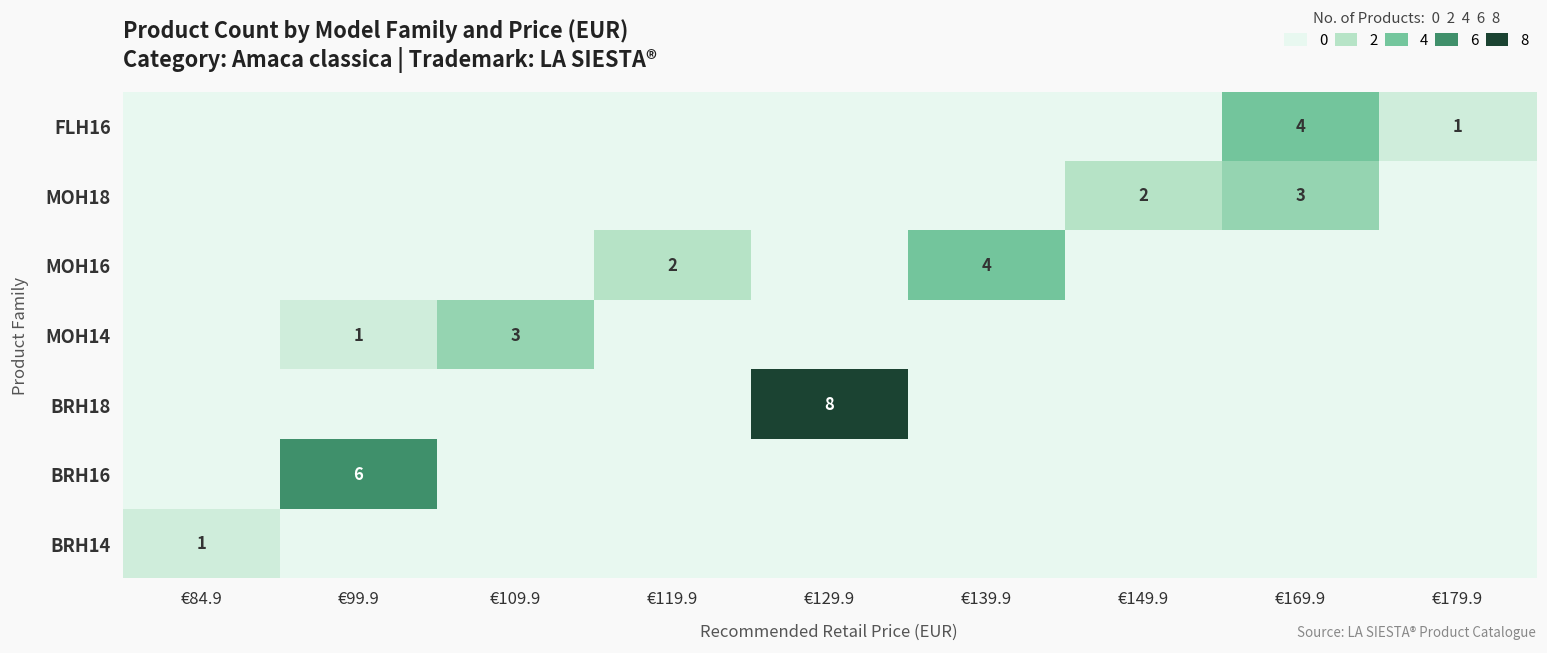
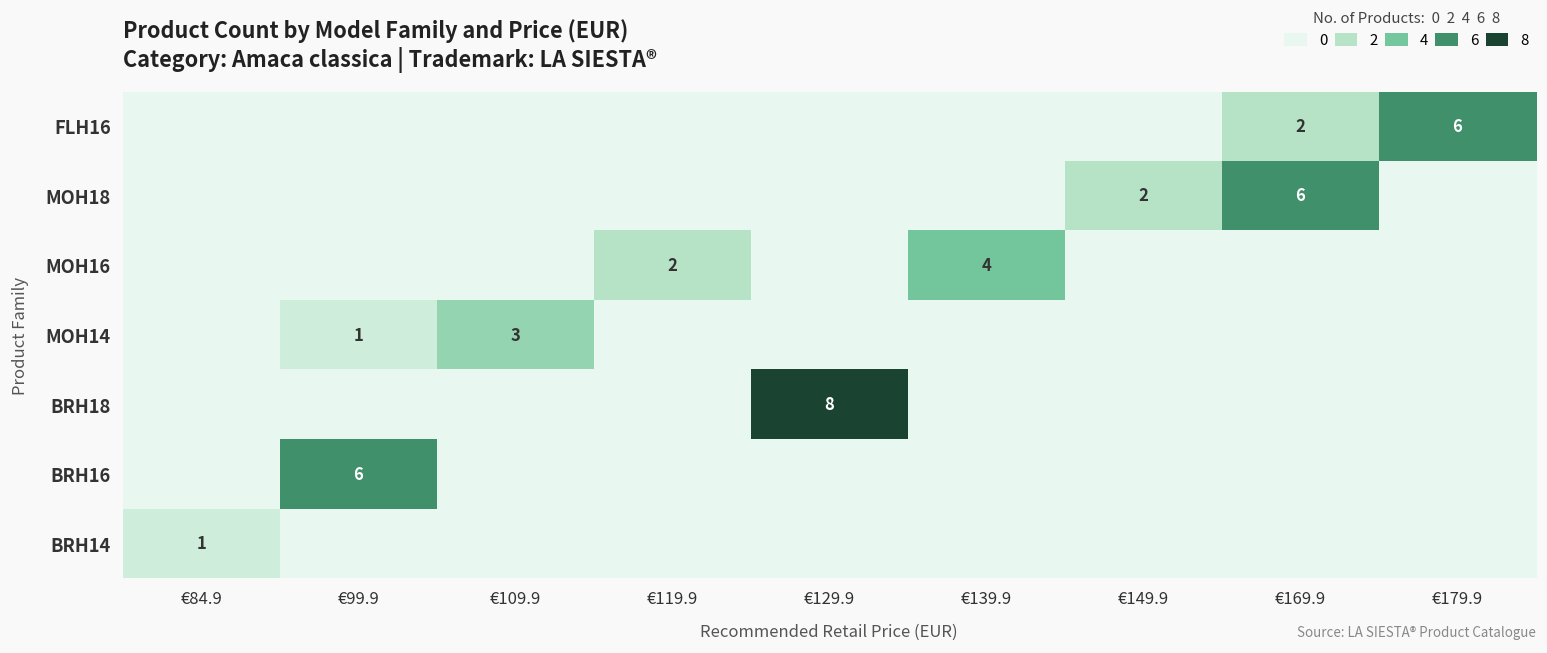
FLH16, €169.9: 4 -> 2
FLH16, €179.9: 1 -> 6
MOH18, €169.9: 3 -> 6
